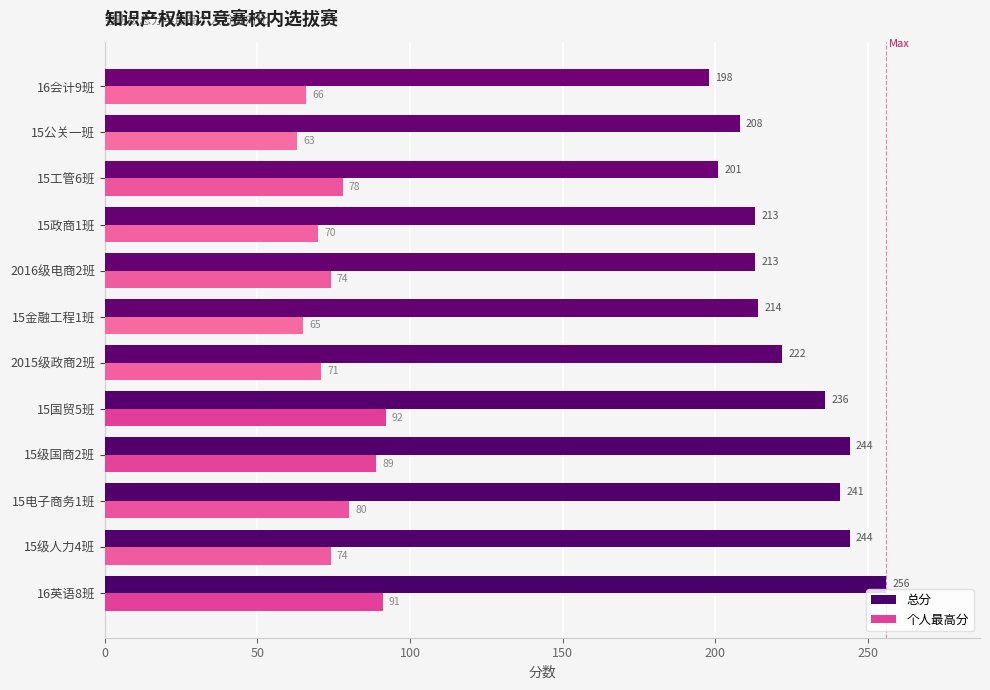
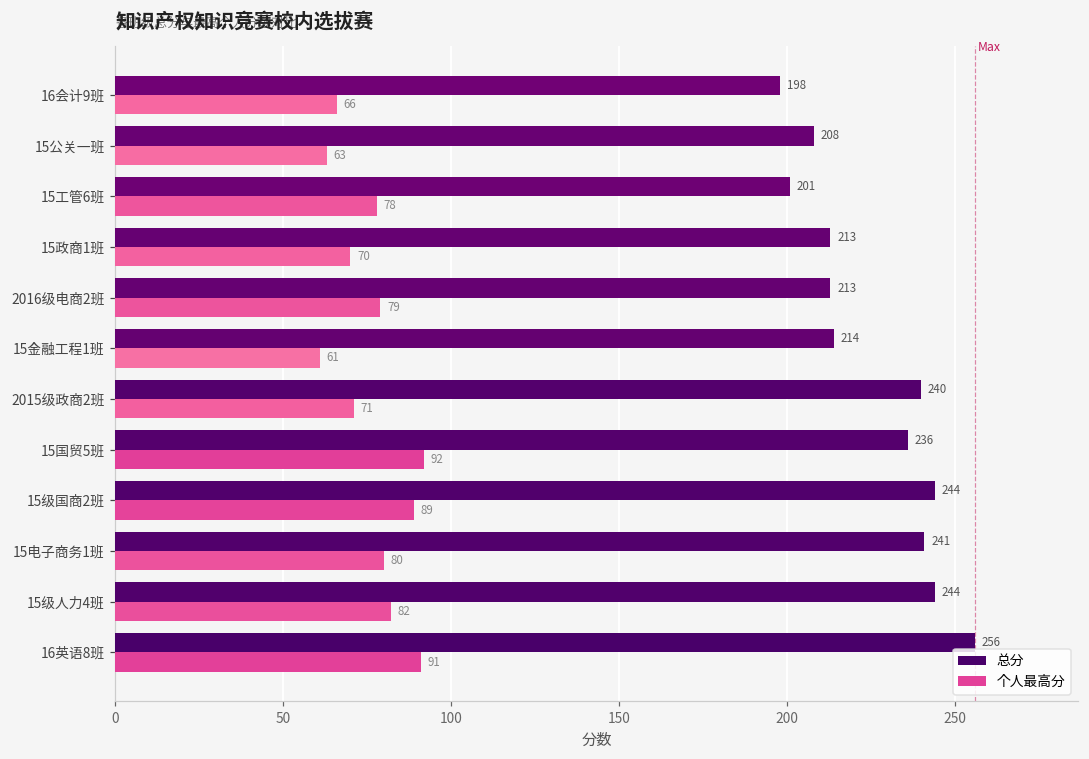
个人最高分, 2016级电商2班: 74 -> 79
个人最高分, 15金融工程1班: 65 -> 61
总分, 2015级政商2班: 222 -> 240
个人最高分, 15级人力4班: 74 -> 82
